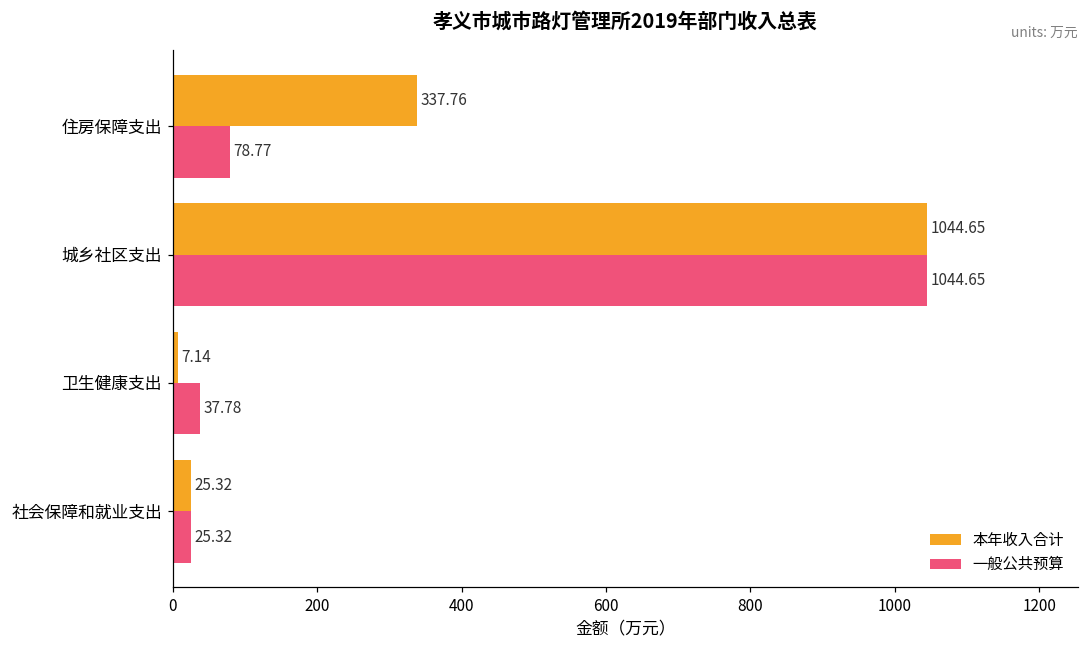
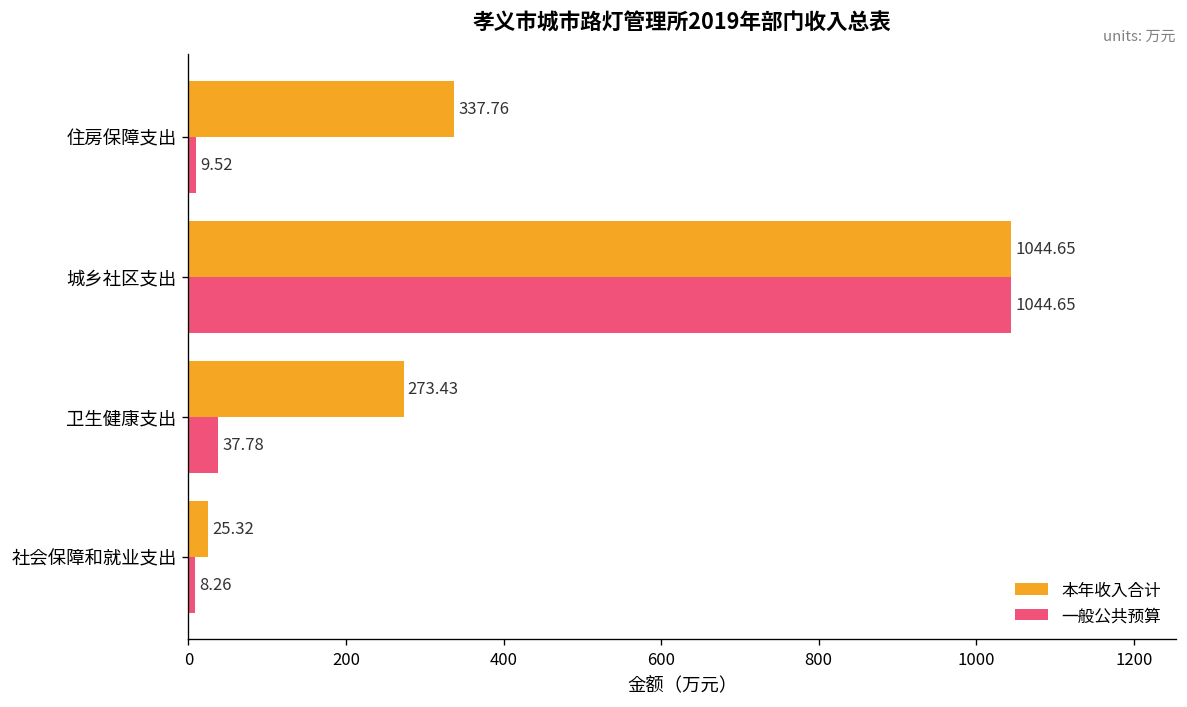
一般公共预算, 住房保障支出: 78.77 -> 9.52
本年收入合计, 卫生健康支出: 7.14 -> 273.43
一般公共预算, 社会保障和就业支出: 25.32 -> 8.26
